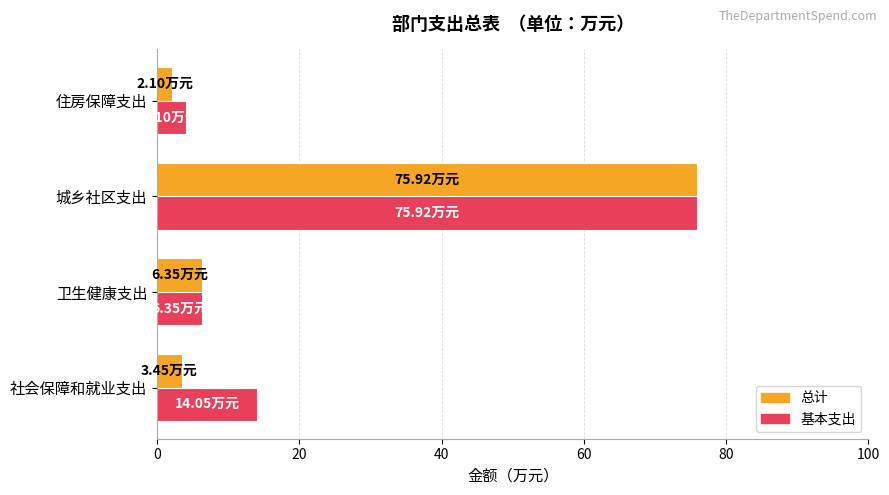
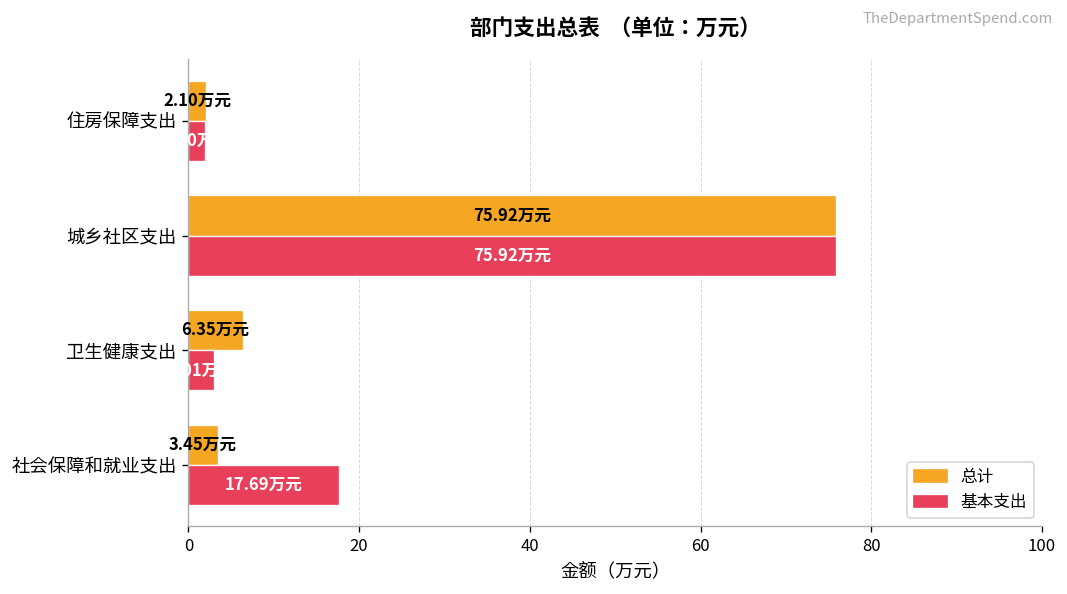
基本支出, 住房保障支出: 4 -> 2
基本支出, 卫生健康支出: 6 -> 3
基本支出, 社会保障和就业支出: 14.05 -> 17.69
